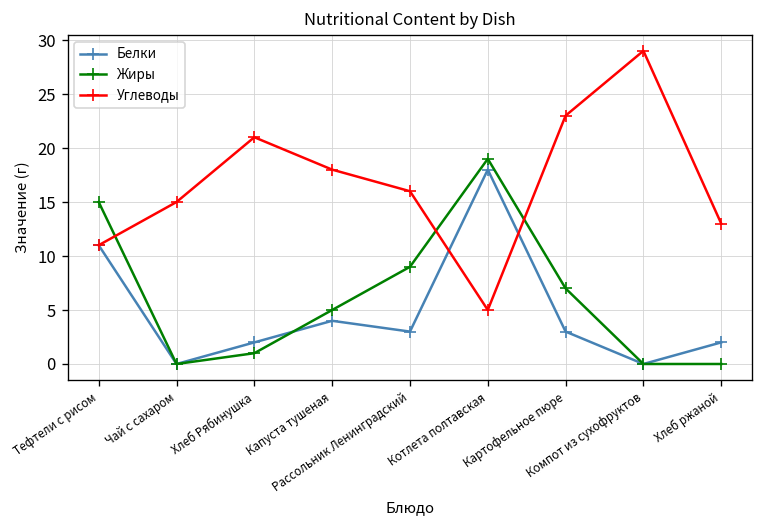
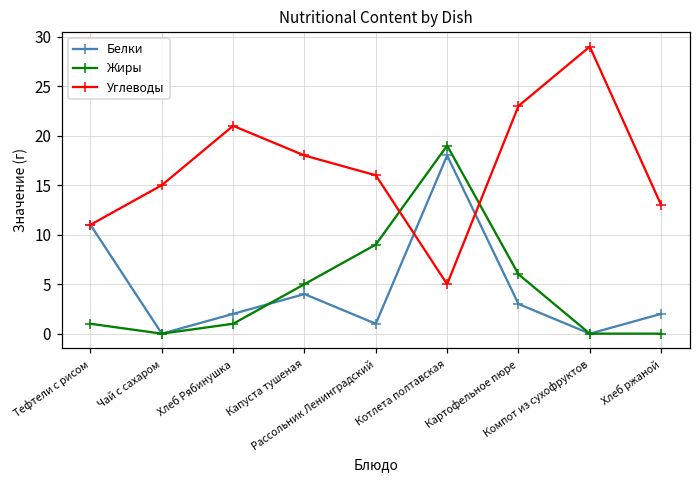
Жиры, Тефтели с рисом: 15 -> 1
Белки, Рассольник Ленинградский: 3 -> 1
Жиры, Картофельное пюре: 7 -> 6
